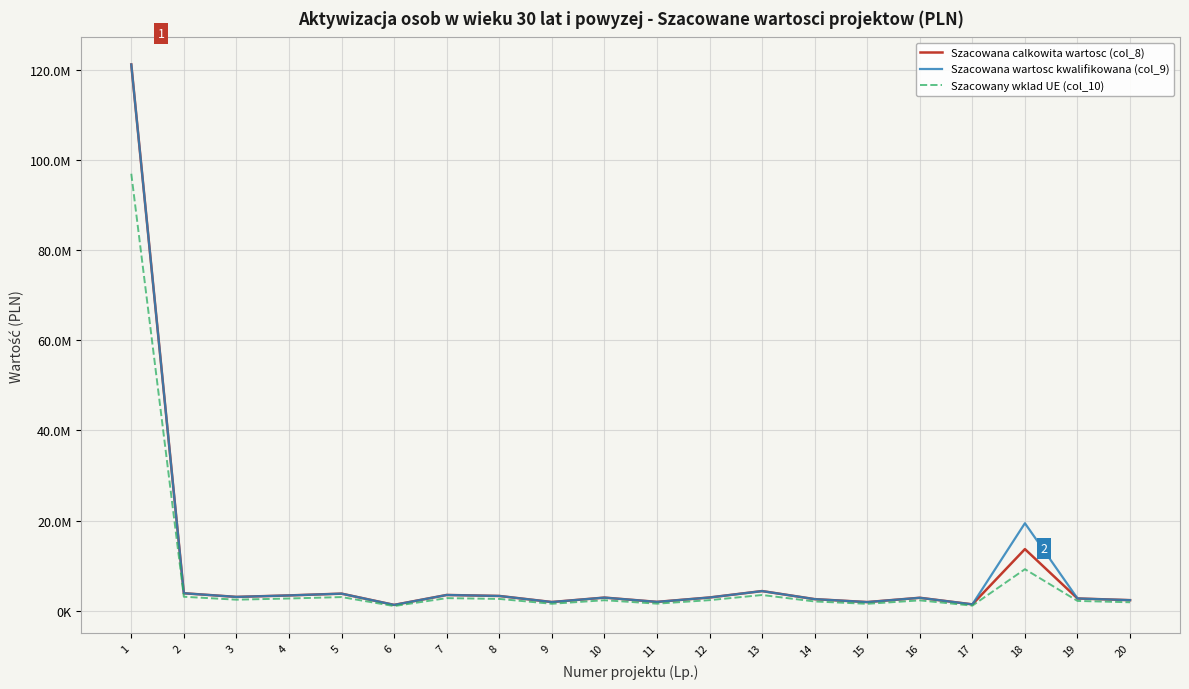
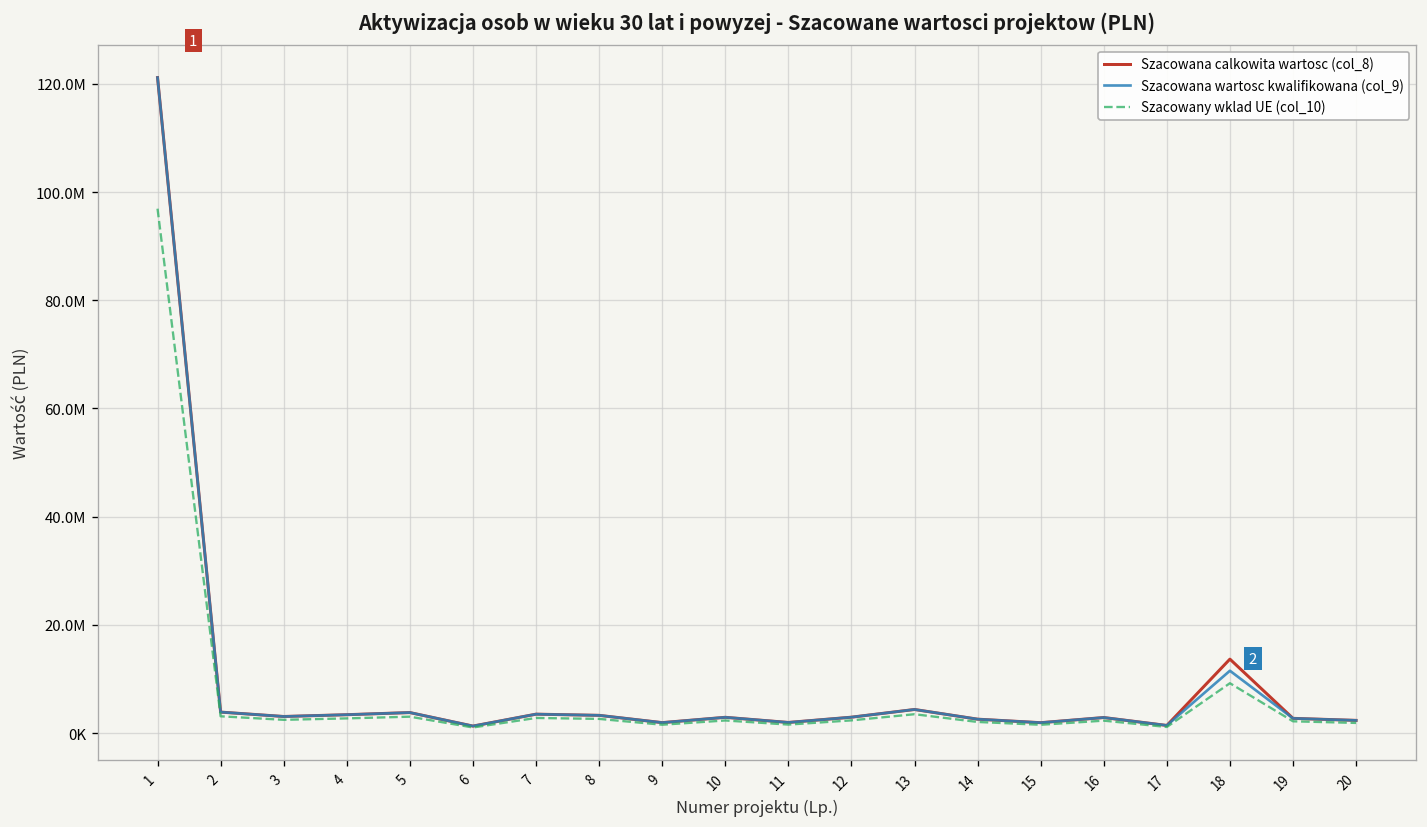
Szacowana wartosc kwalifikowana (col_9), 18: 19000000 -> 12000000
